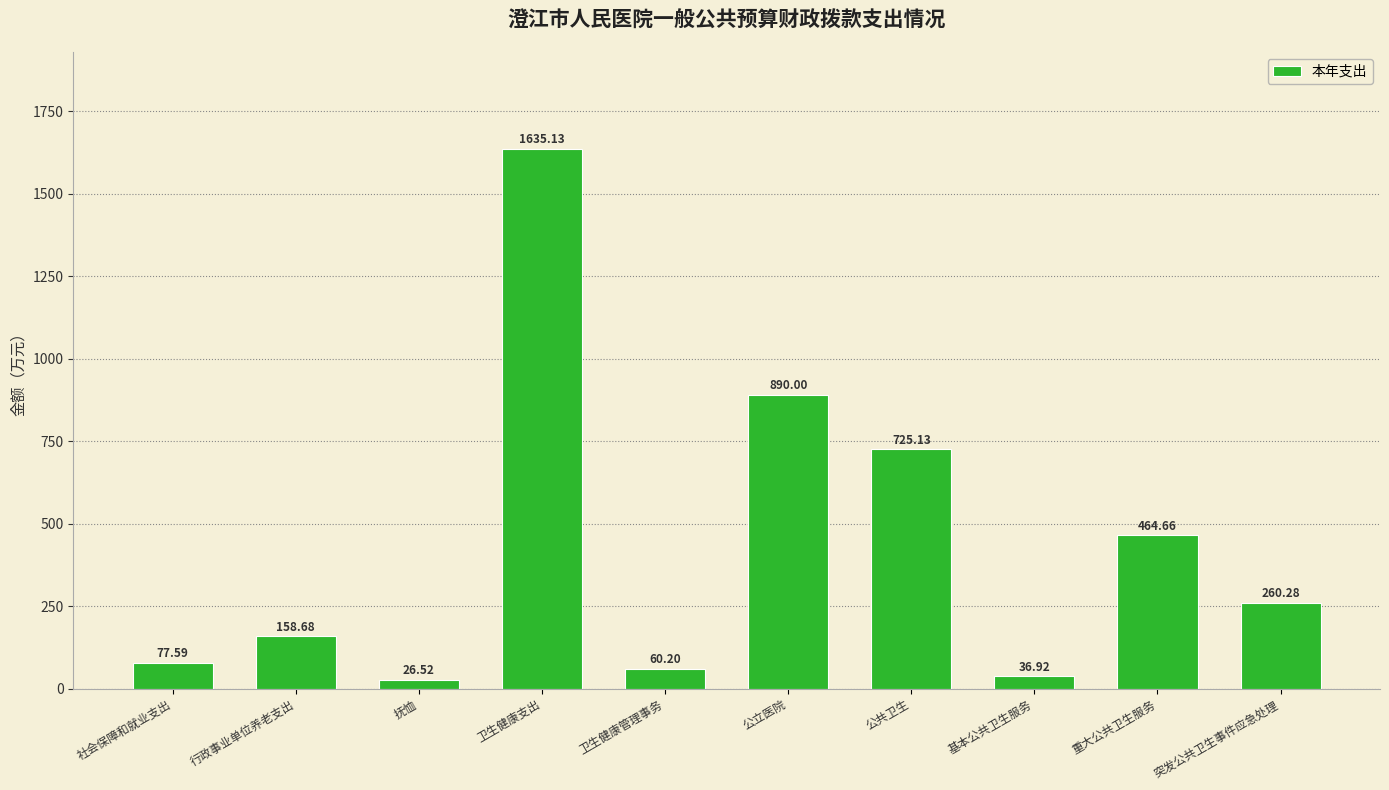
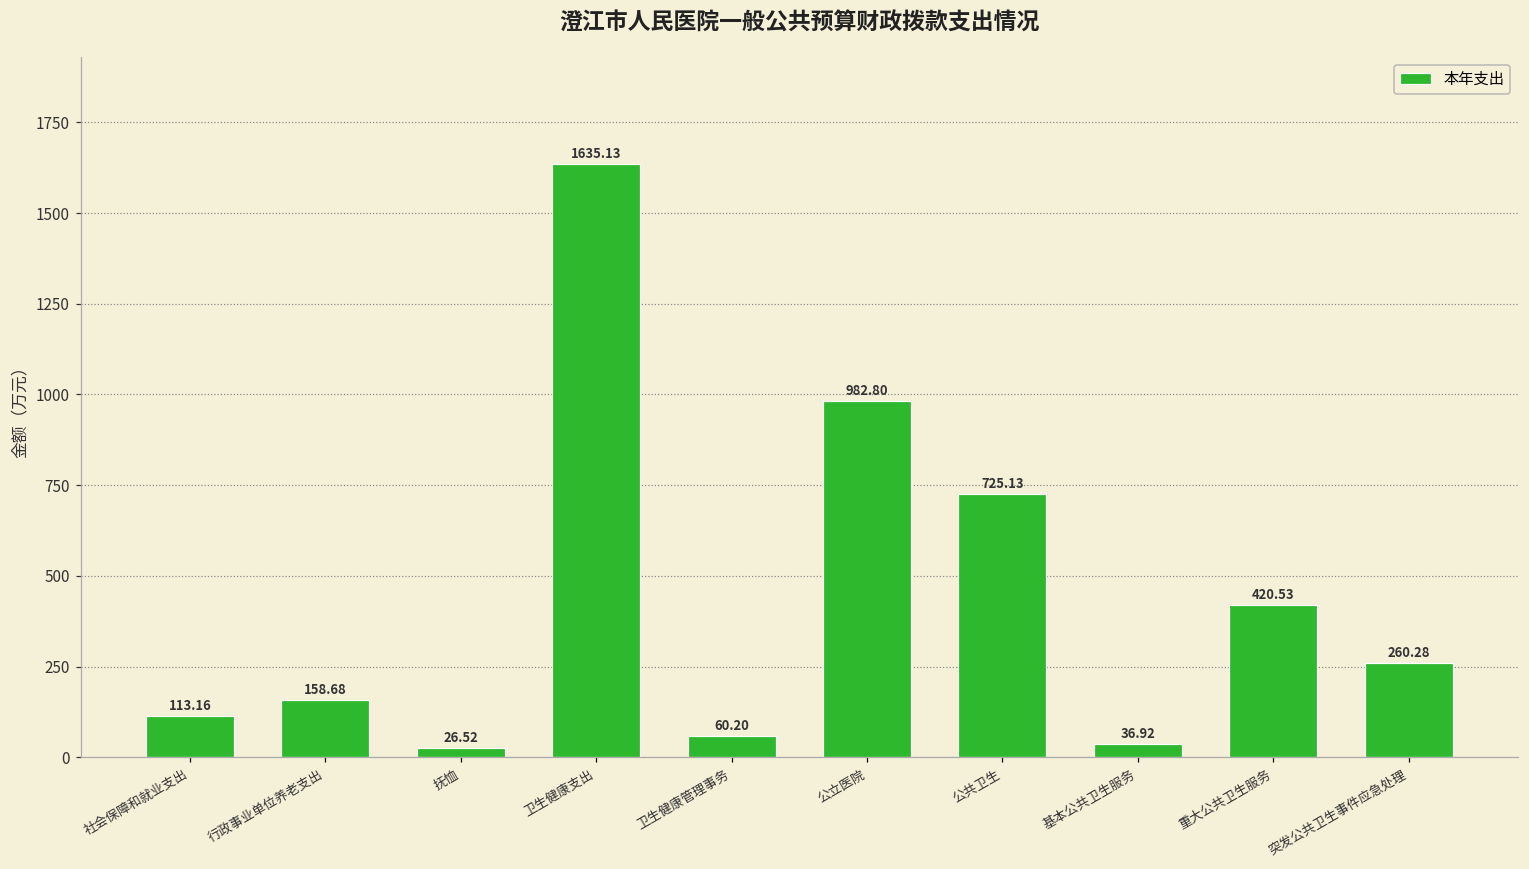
社会保障和就业支出: 77.59 -> 113.16
公立医院: 890.00 -> 982.80
重大公共卫生服务: 464.66 -> 420.53
